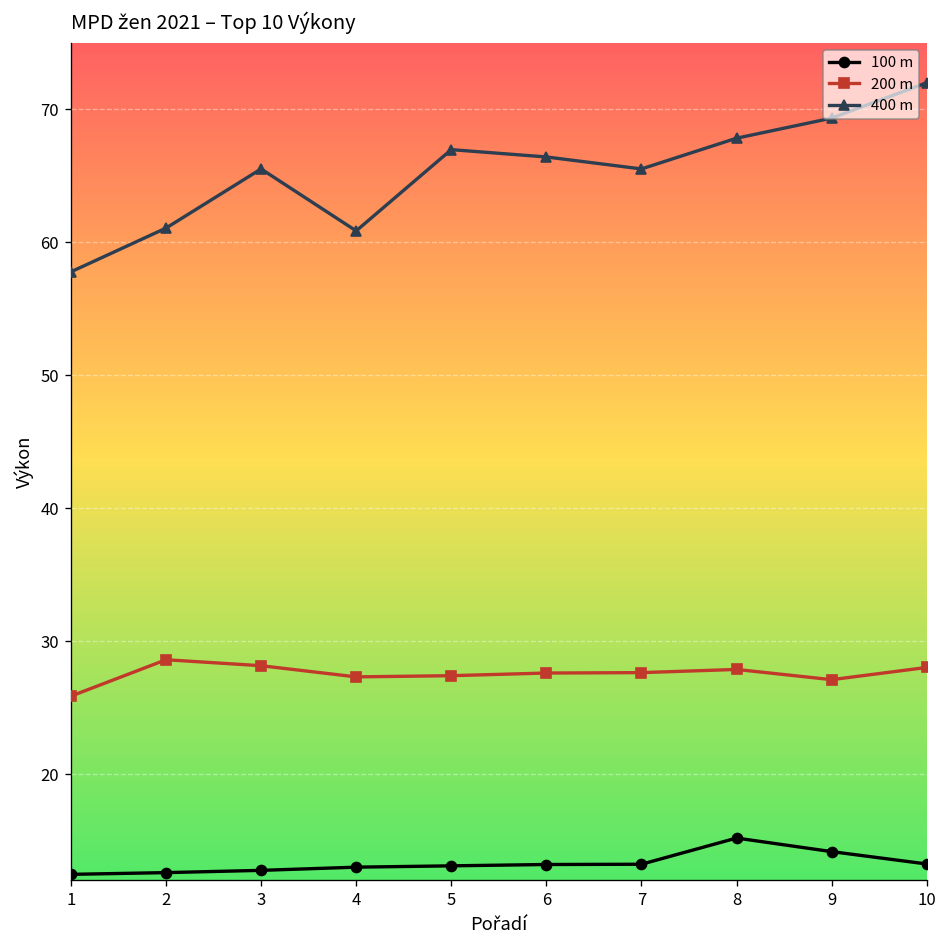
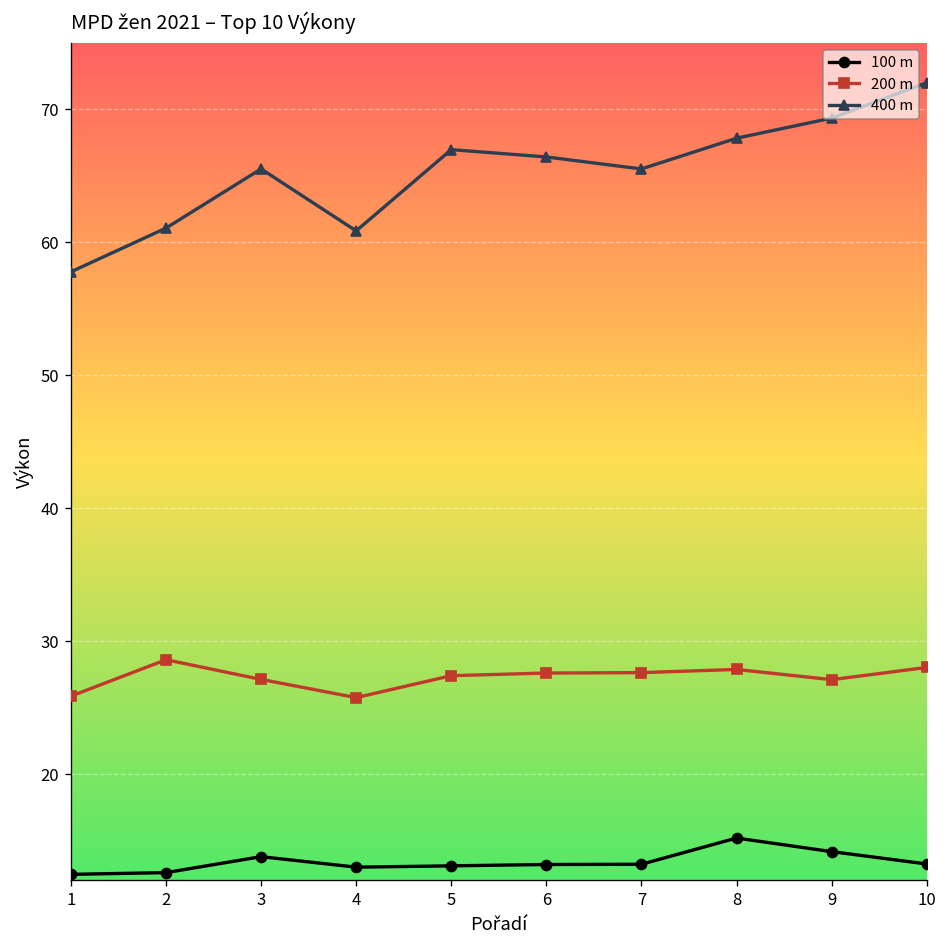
100 m, 3: 12.8 -> 13.8
200 m, 3: 28.2 -> 27.1
200 m, 4: 27.3 -> 25.8
